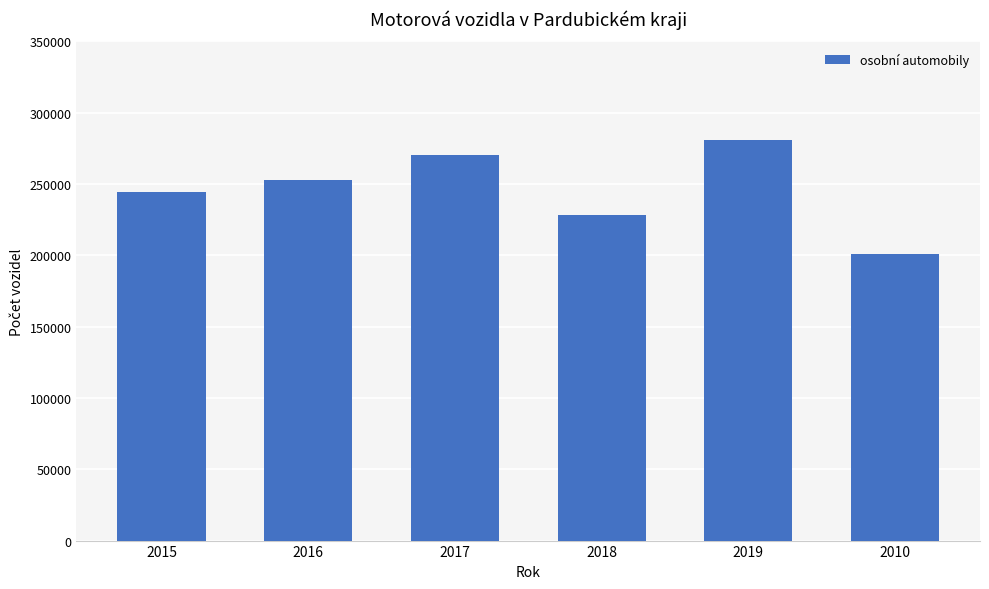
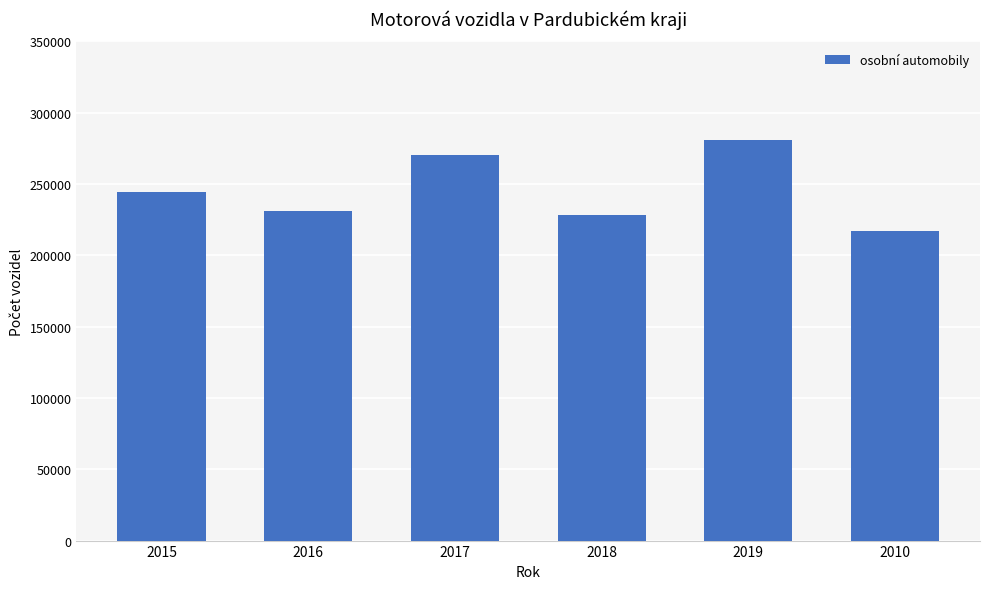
2016: 253000 -> 231000
2010: 201000 -> 217000
